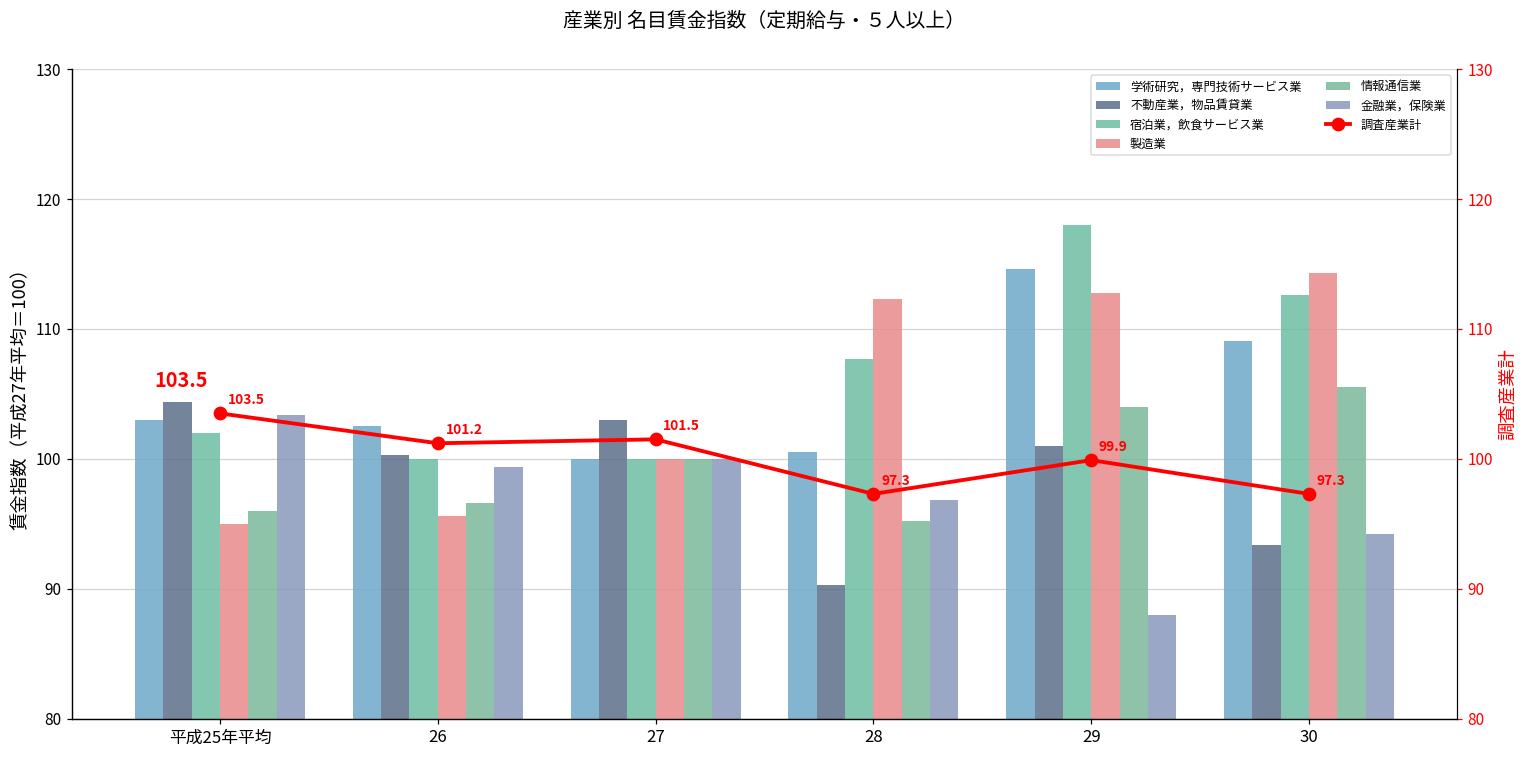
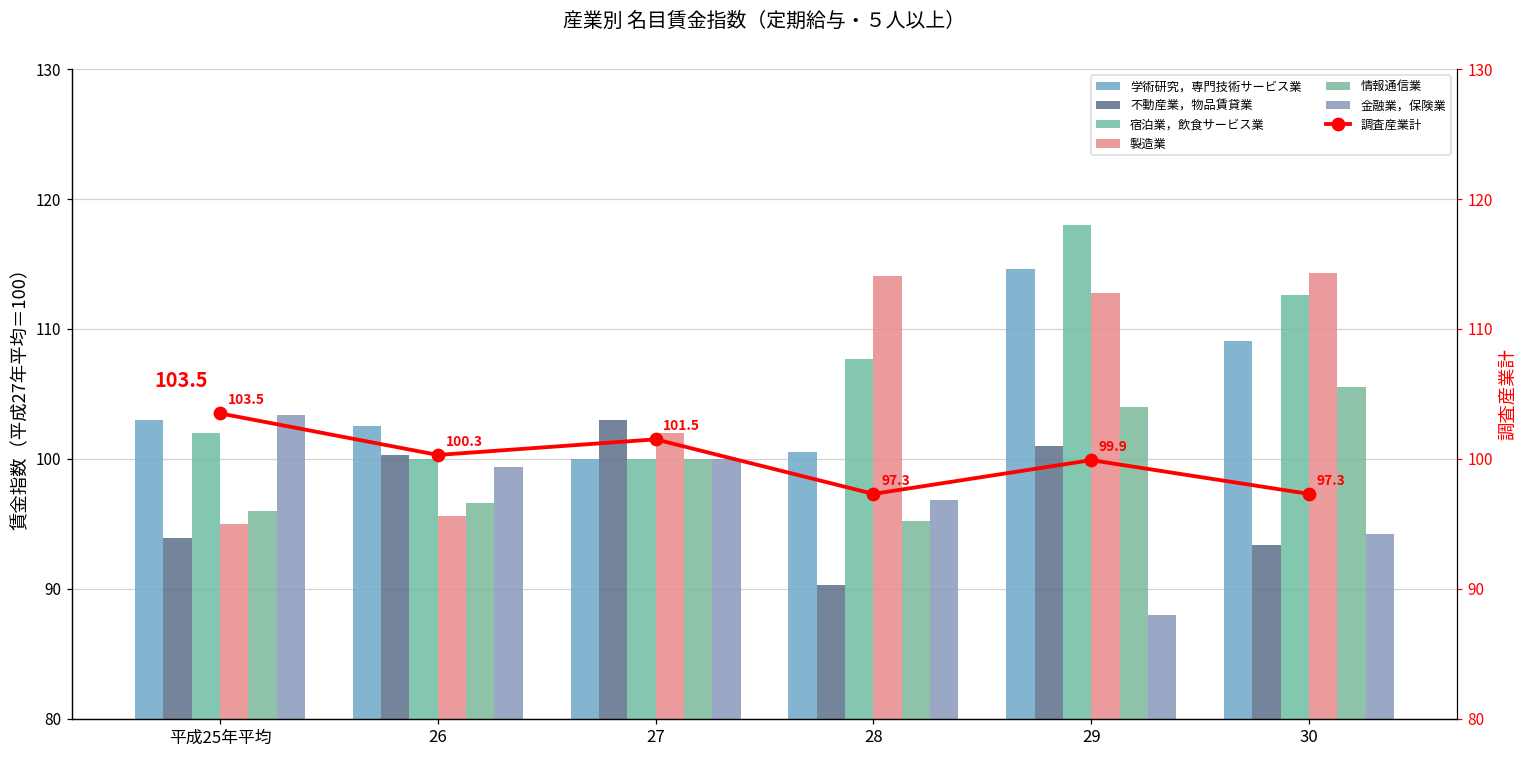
不動産業，物品賃貸業, 平成25年平均: 104.4 -> 93.9
製造業, 27: 100 -> 102
製造業, 28: 112.3 -> 114.1
調査産業計, 26: 101.2 -> 100.3
